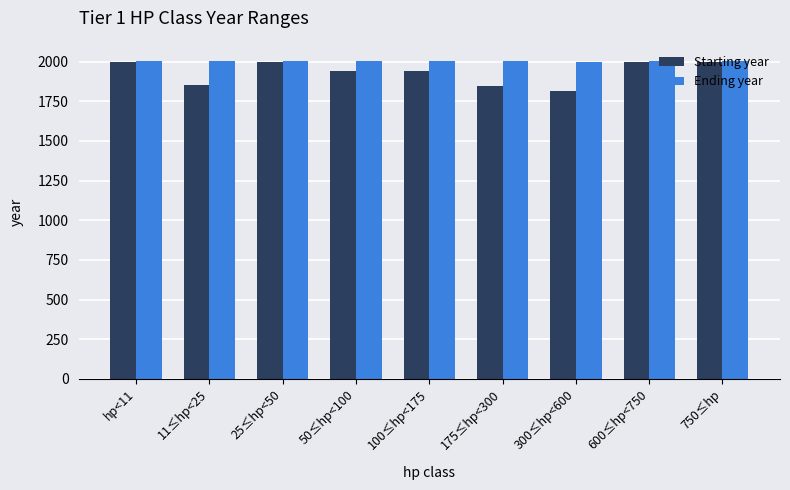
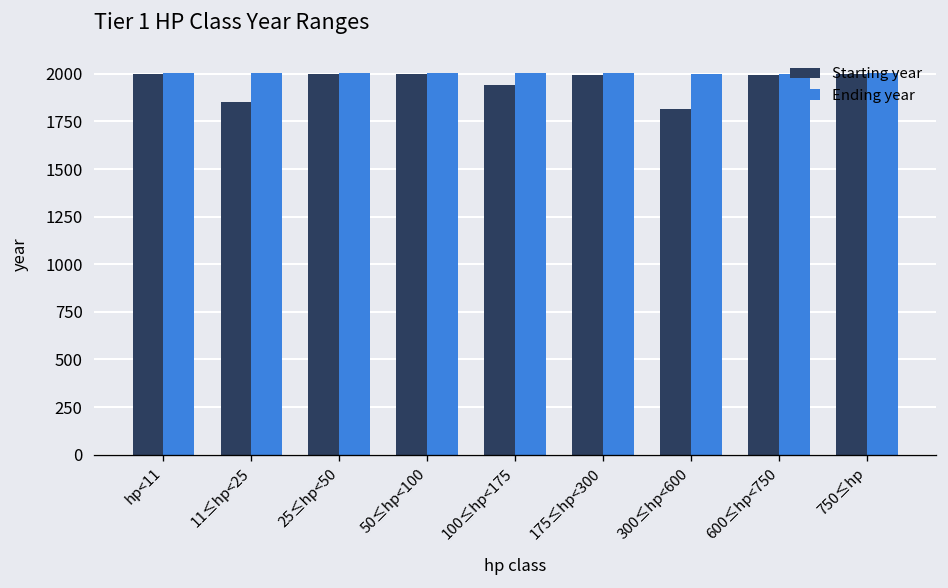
Starting year, 50≤hp<100: 1940 -> 2000
Starting year, 175≤hp<300: 1850 -> 2000
